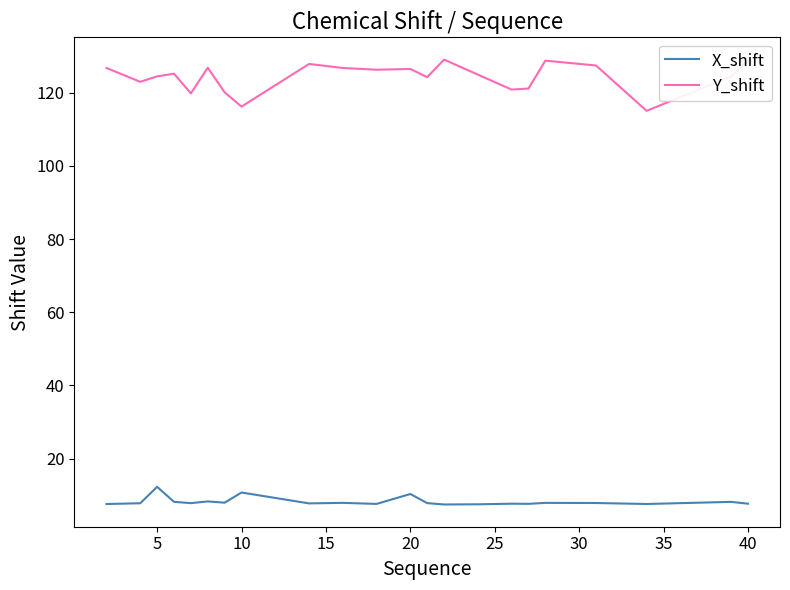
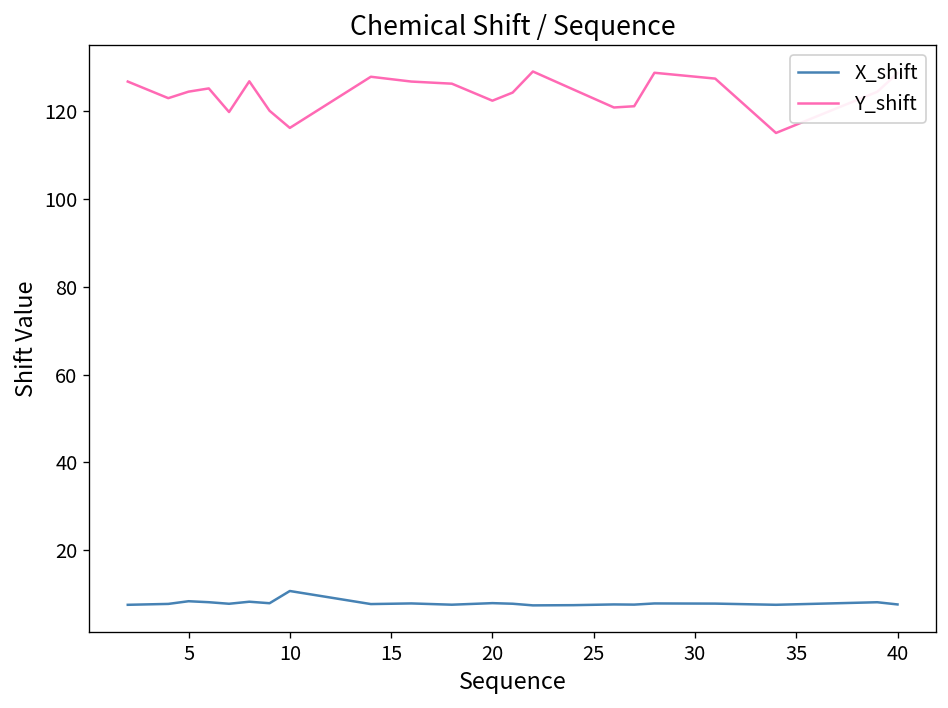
X_shift, 5: 12 -> 8
X_shift, 20: 10 -> 8
Y_shift, 20: 127 -> 122
